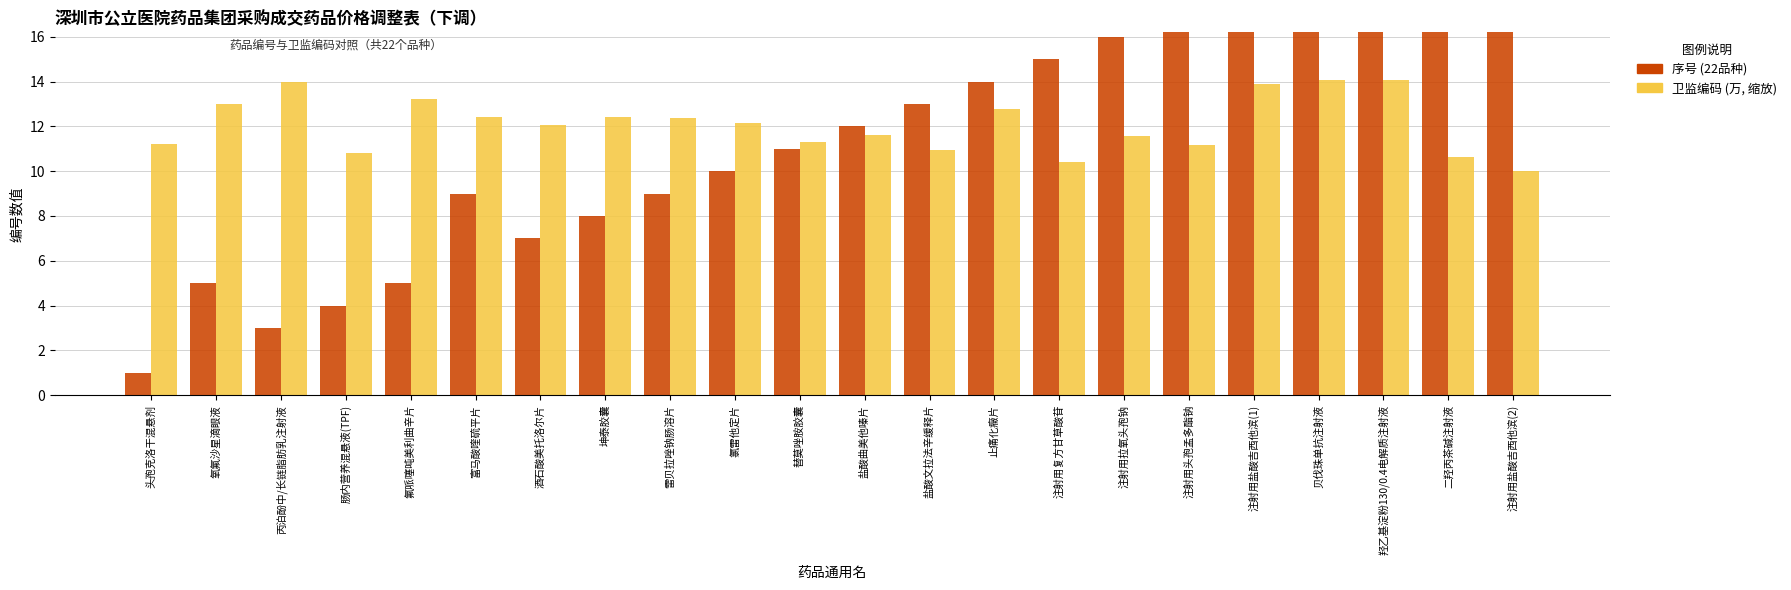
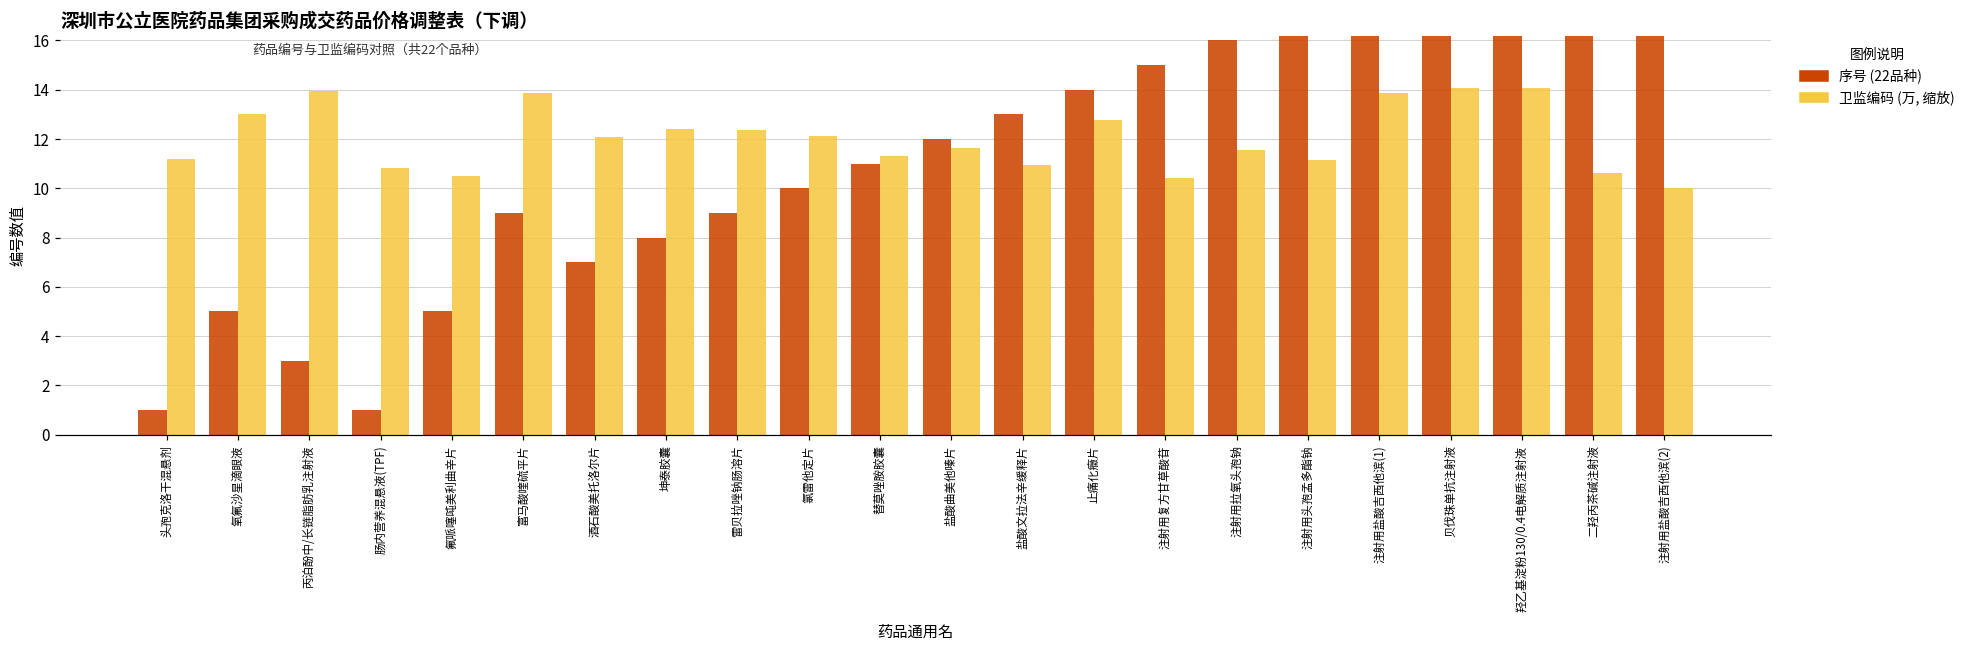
序号 (22品种), 肠内营养混悬液(TPF): 4 -> 1
卫监编码 (万, 缩放), 氟哌噻吨美利曲辛片: 13.2 -> 10.5
卫监编码 (万, 缩放), 富马酸喹硫平片: 12.4 -> 13.8
